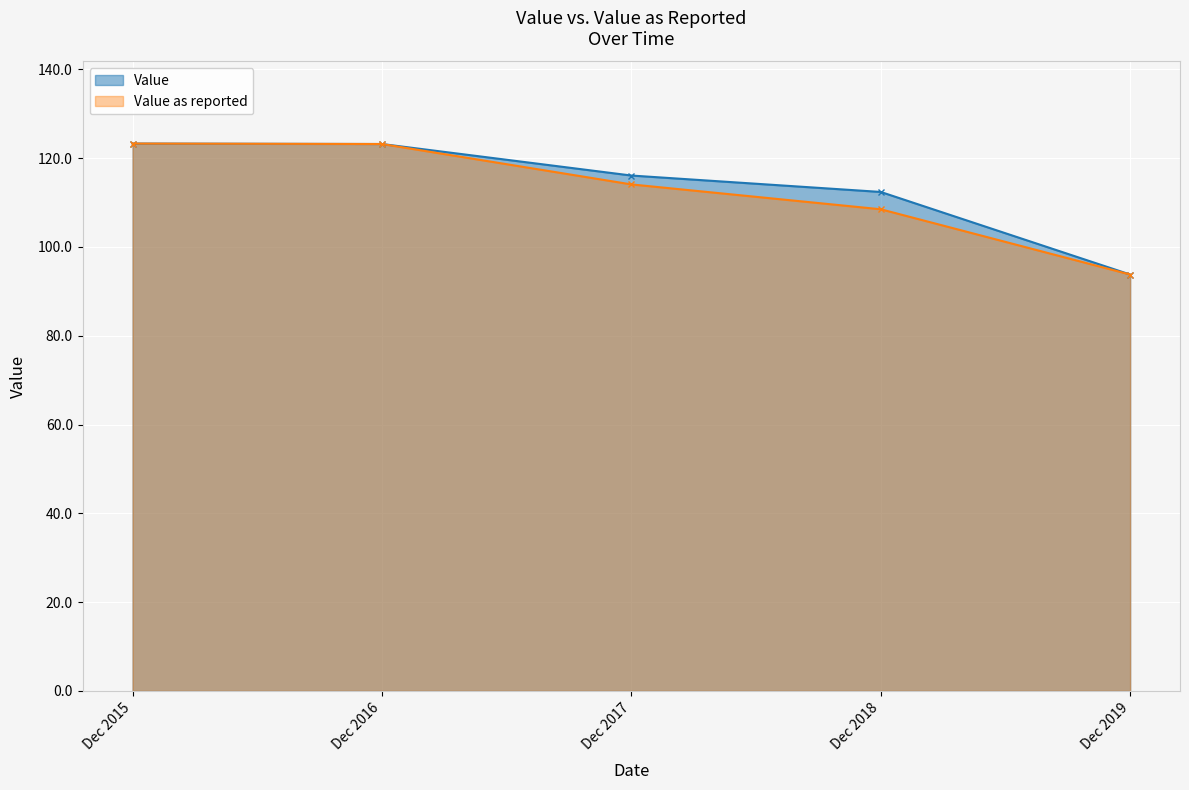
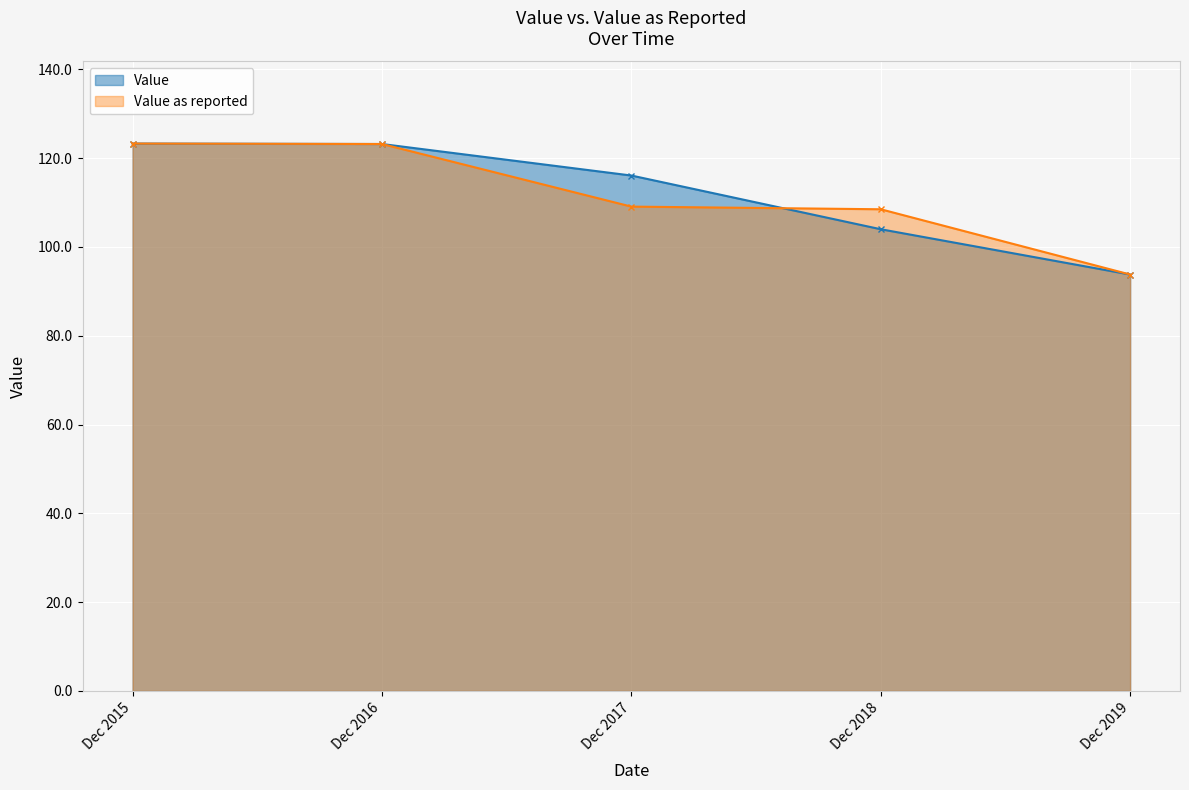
Value as reported, Dec 2017: 114 -> 109
Value, Dec 2018: 112 -> 104
